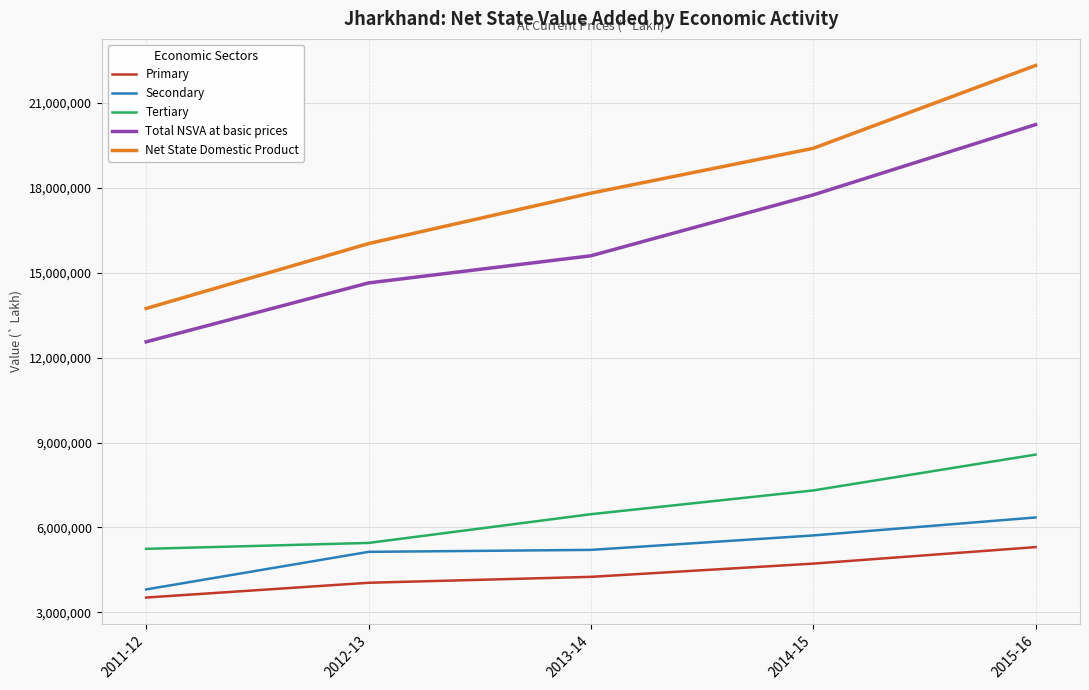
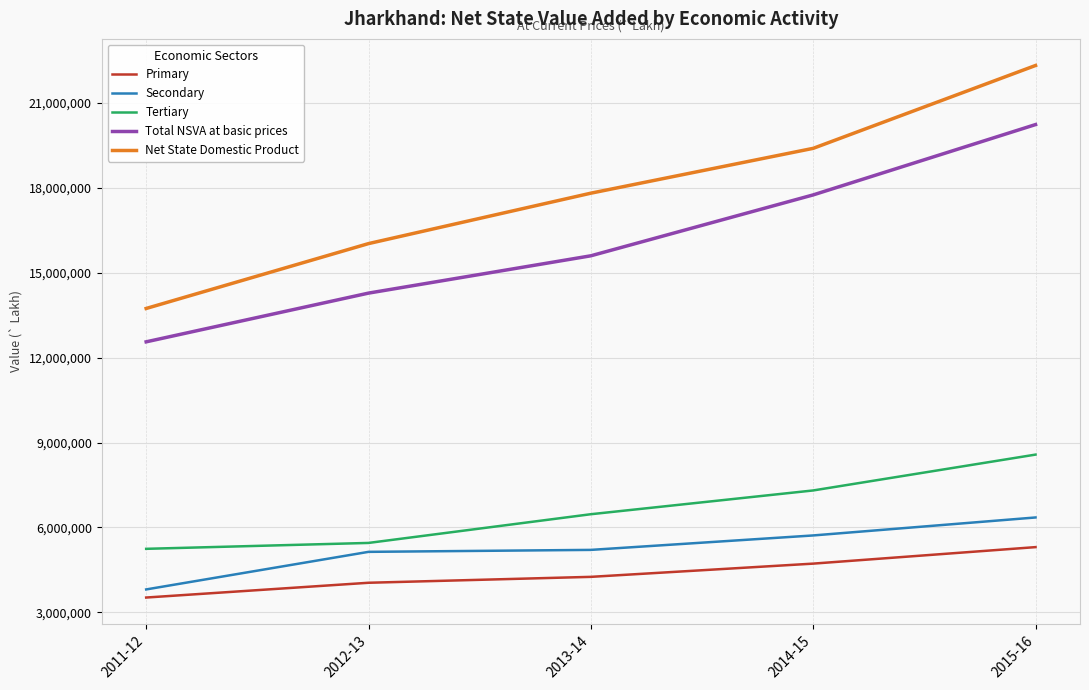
Total NSVA at basic prices, 2012-13: 14,600,000 -> 14,300,000
